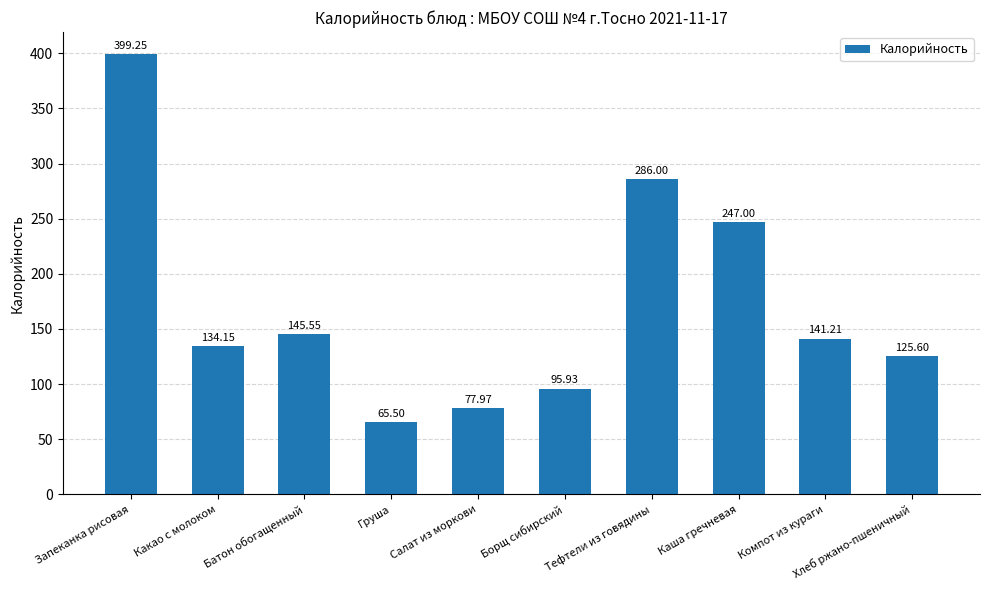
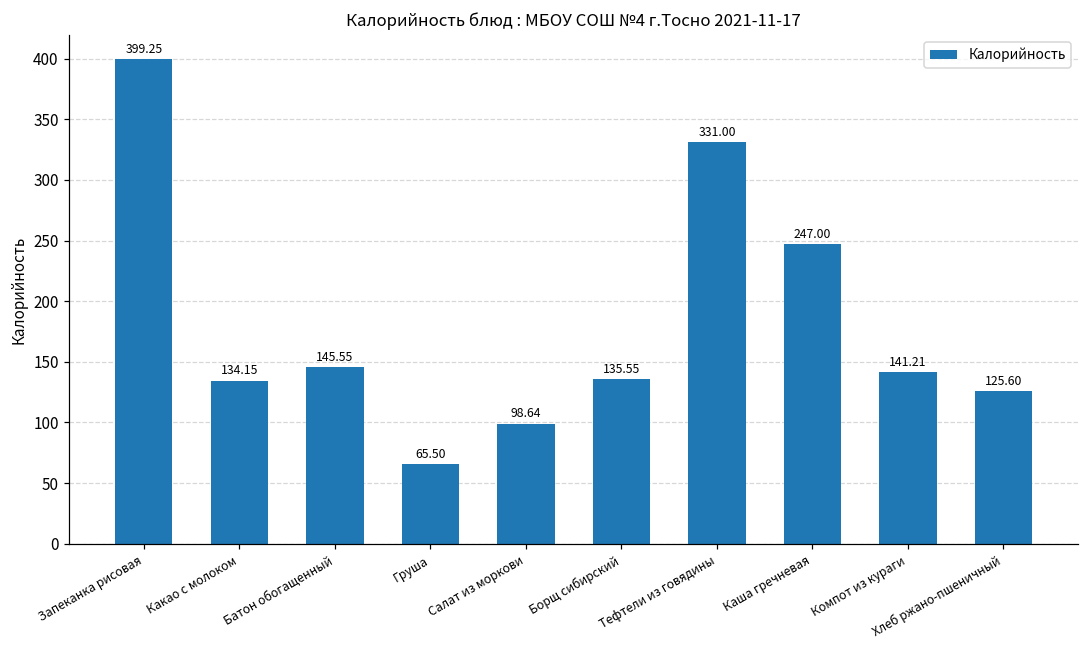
Салат из моркови: 77.97 -> 98.64
Борщ сибирский: 95.93 -> 135.55
Тефтели из говядины: 286.00 -> 331.00
